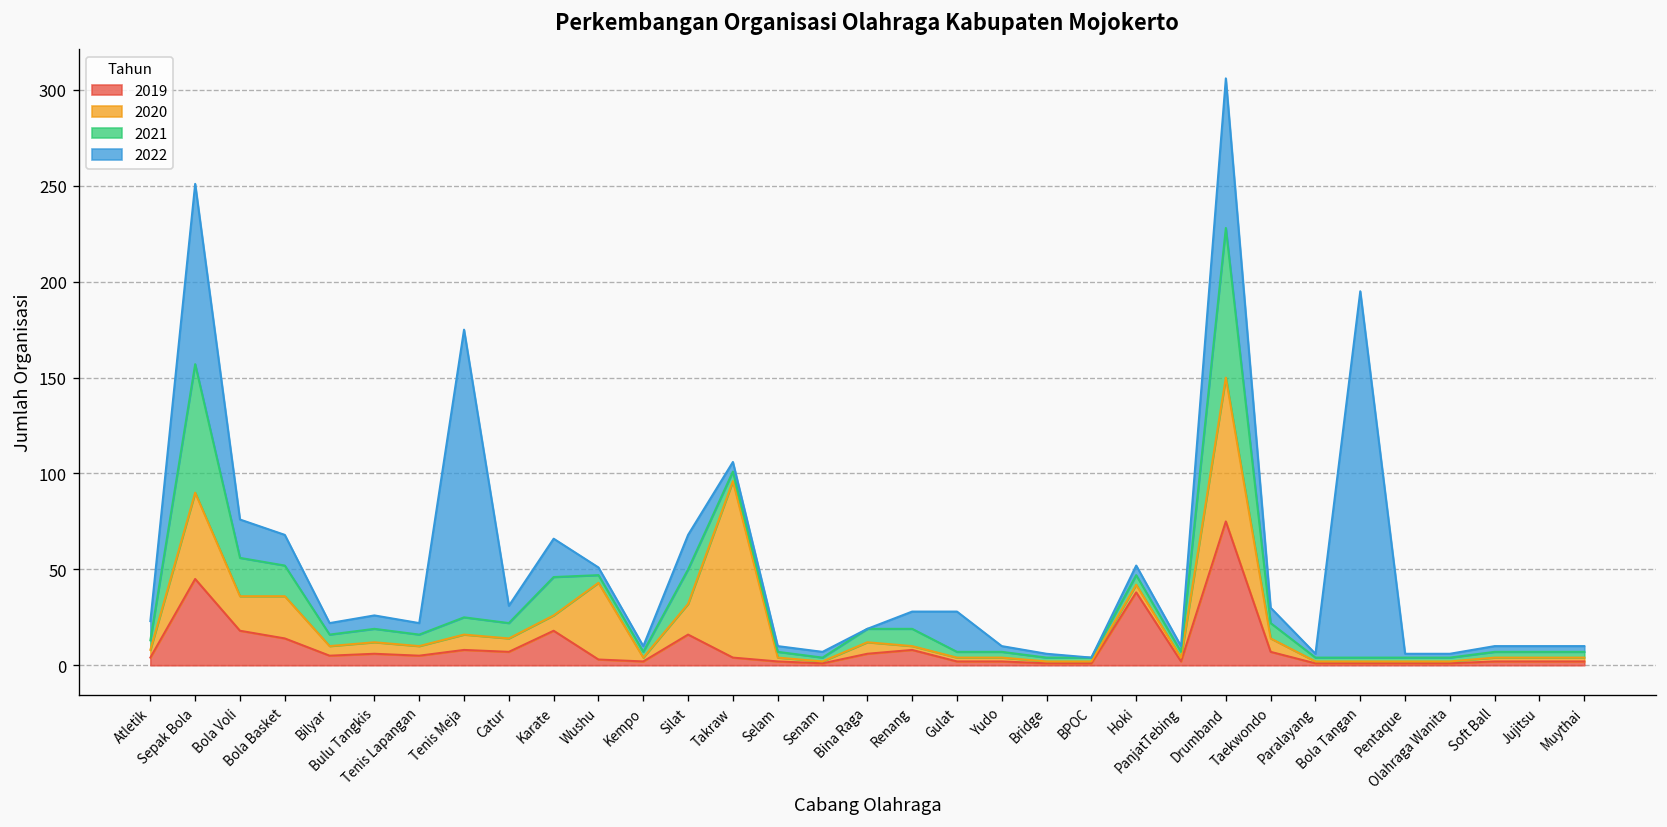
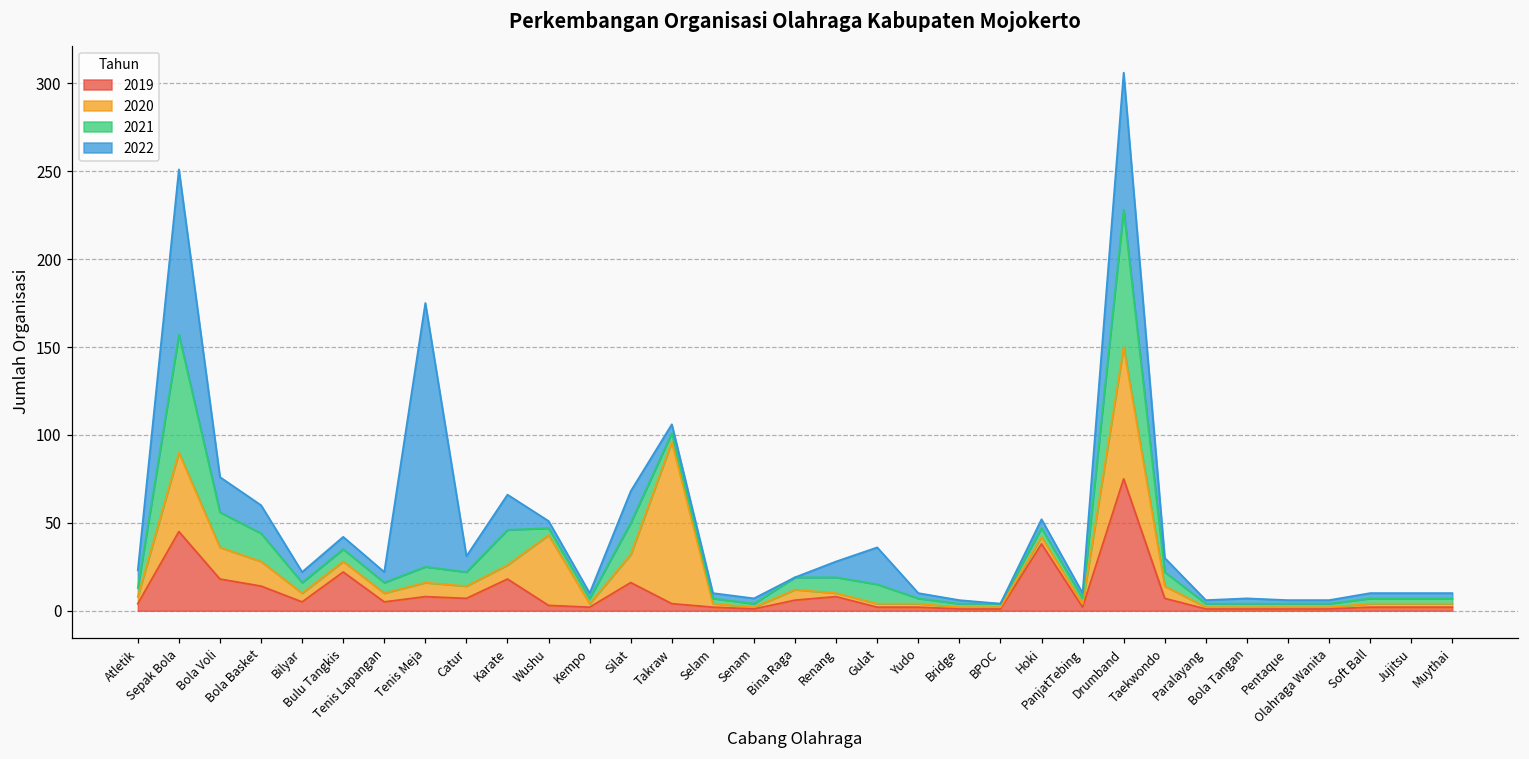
2020, Bola Basket: 22 -> 14
2019, Bulu Tangkis: 6 -> 22
2021, Gulat: 3 -> 11
2022, Bola Tangan: 191 -> 3
